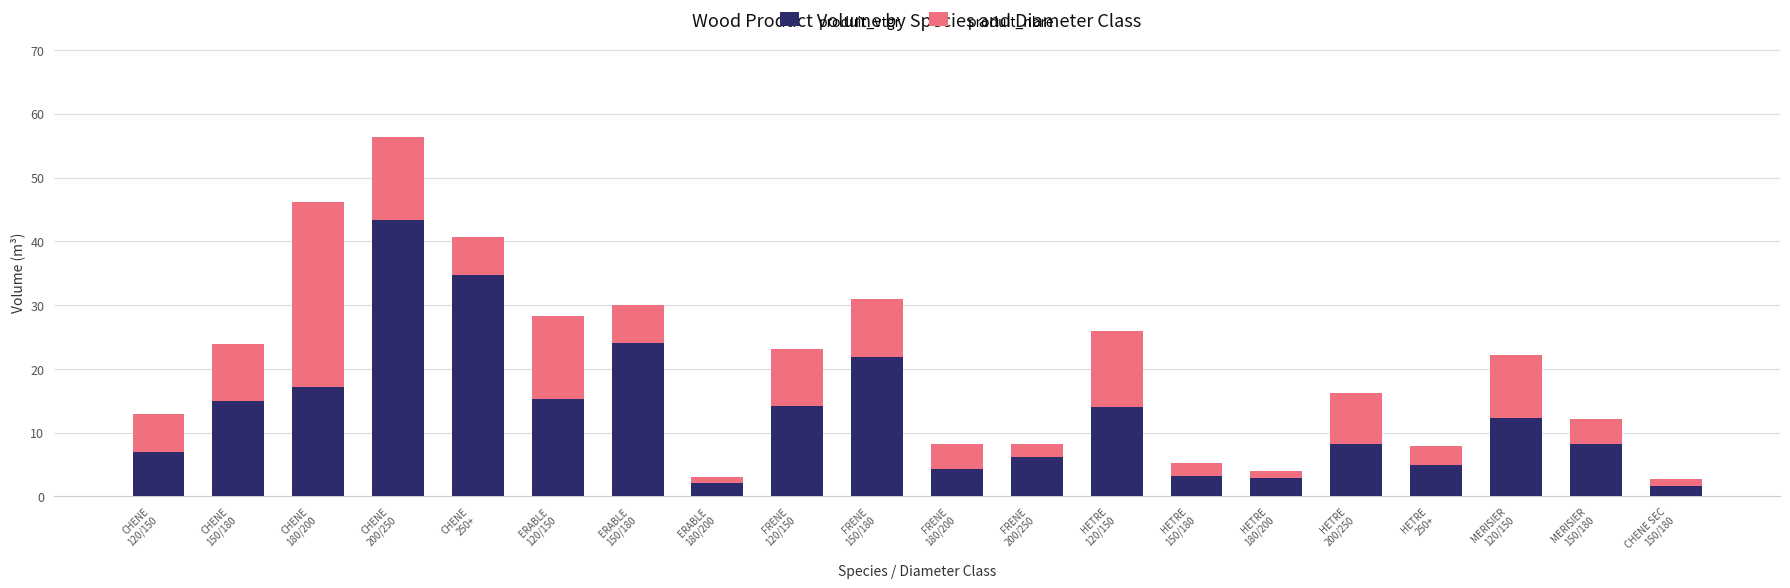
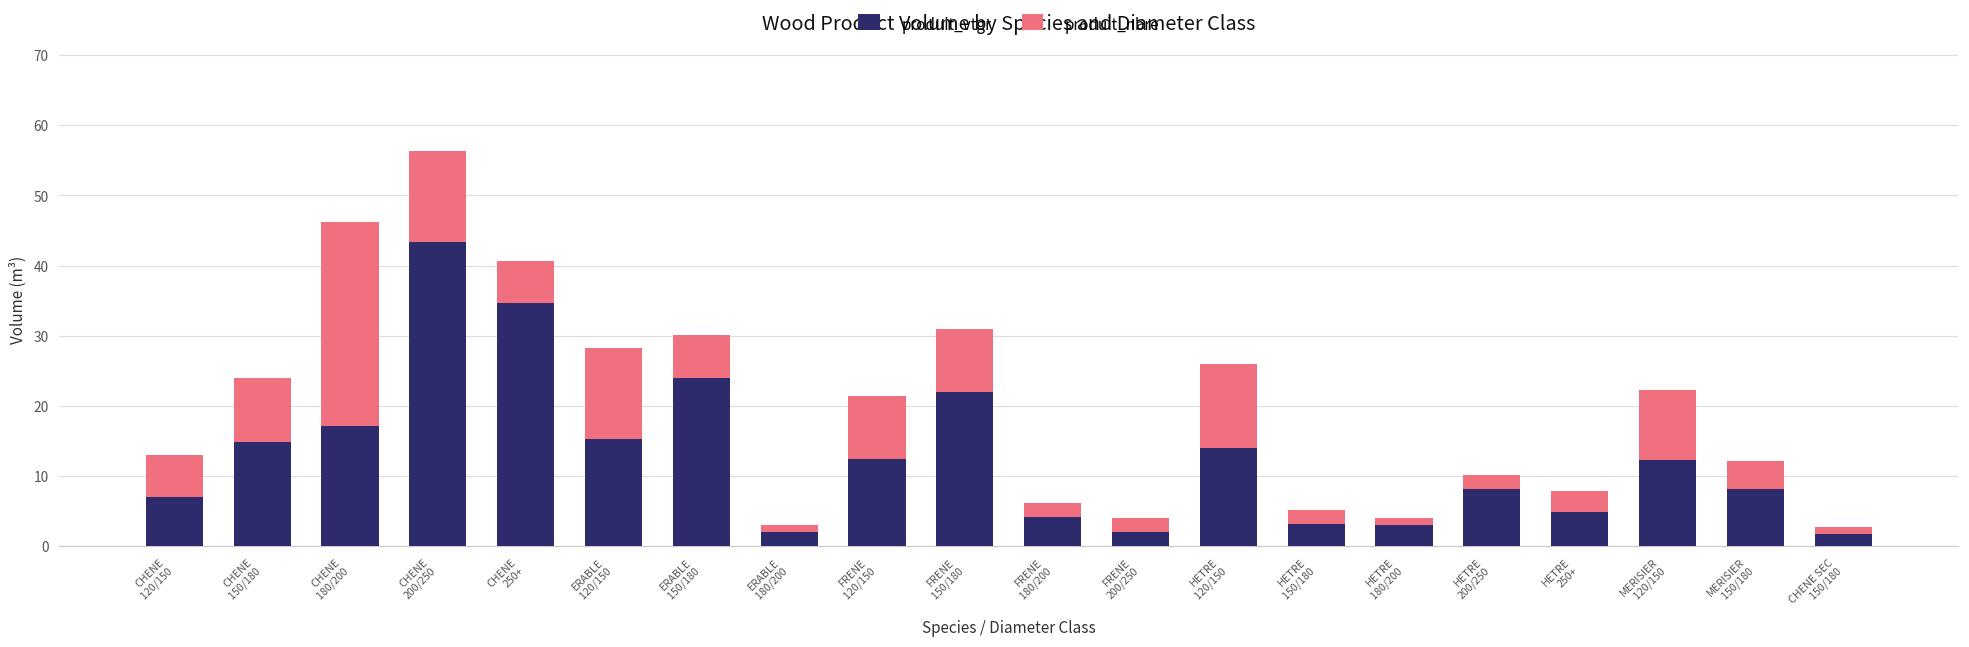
produit_vtgr, FRENE 120/150: 14 -> 12
produit_nbre, FRENE 180/200: 4 -> 2
produit_vtgr, FRENE 200/250: 6 -> 2
produit_nbre, HETRE 200/250: 8 -> 2
